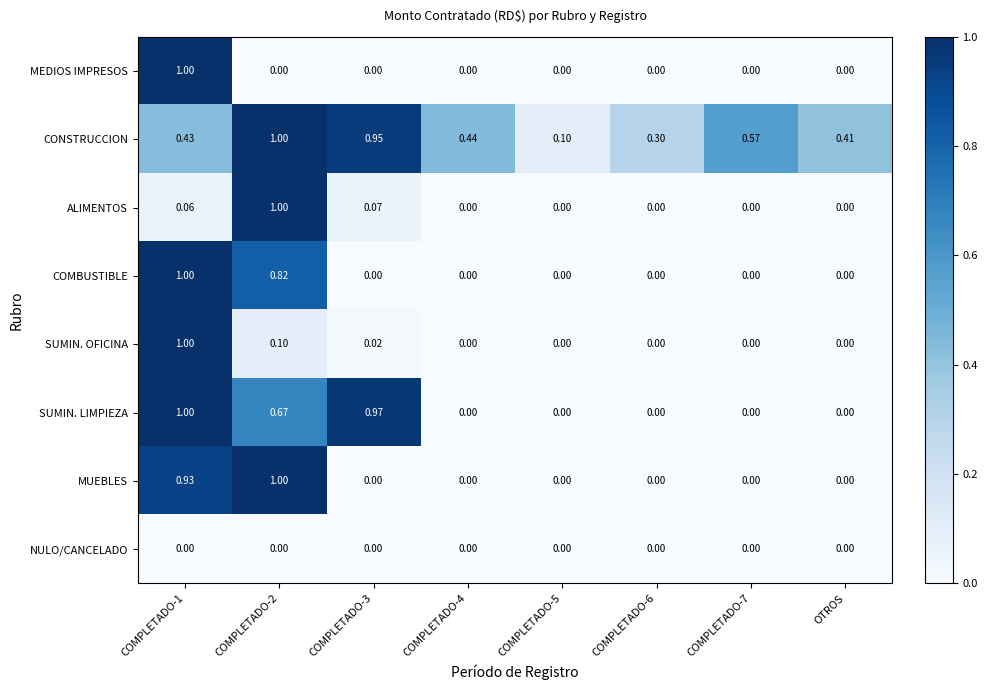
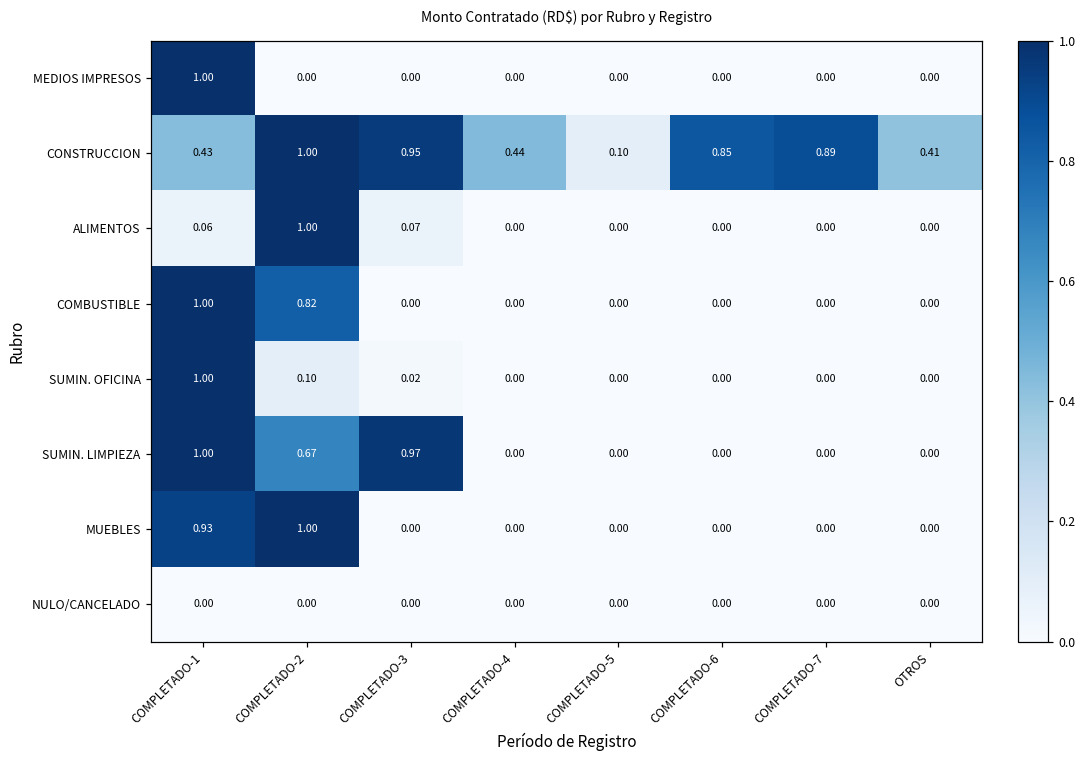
CONSTRUCCION, COMPLETADO-6: 0.30 -> 0.85
CONSTRUCCION, COMPLETADO-7: 0.57 -> 0.89
